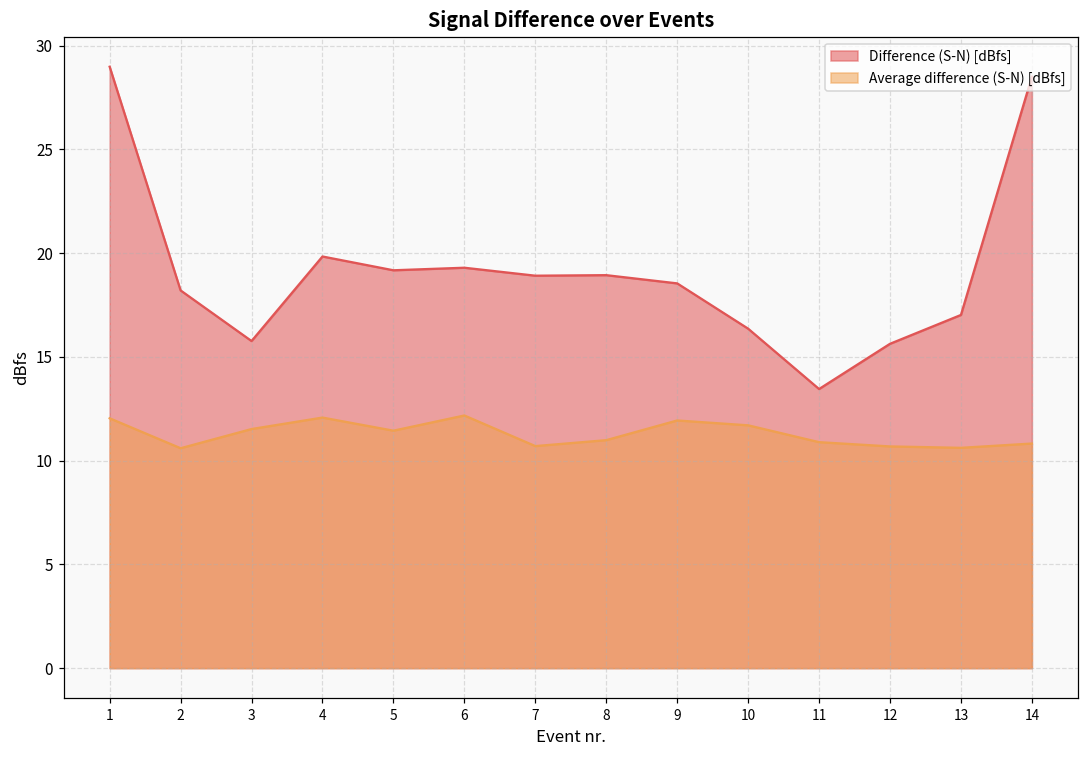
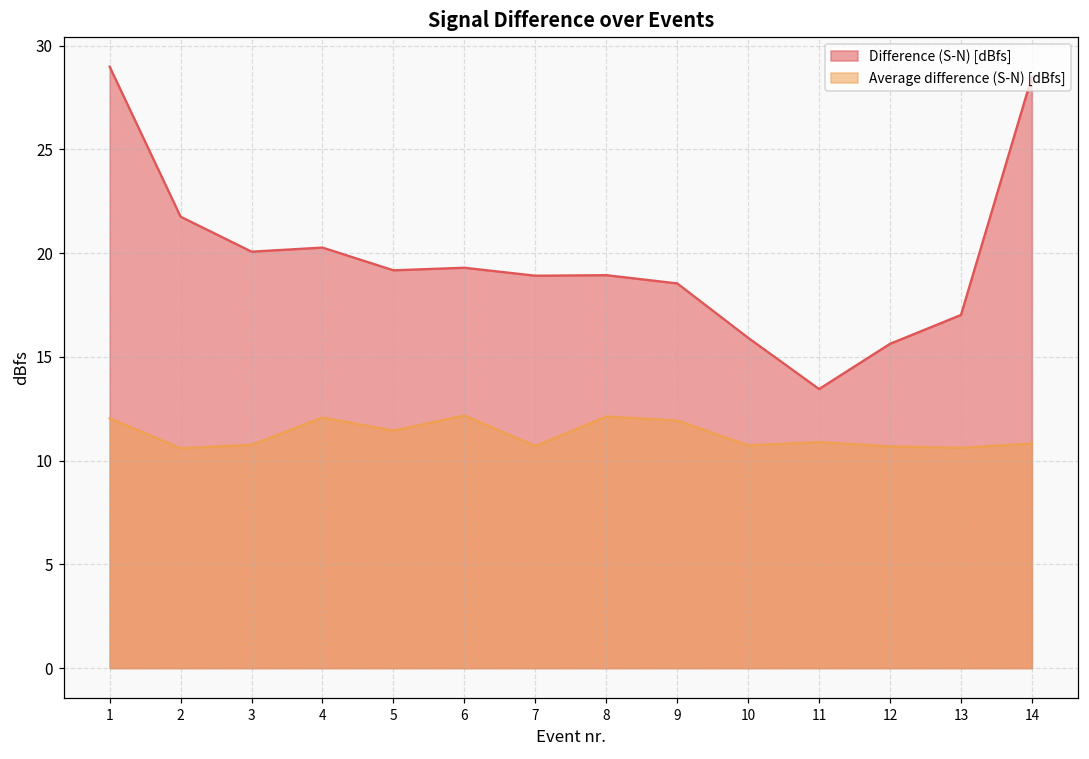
Difference (S-N) [dBfs], 2: 18.2 -> 21.8
Difference (S-N) [dBfs], 3: 15.8 -> 20.1
Average difference (S-N) [dBfs], 3: 11.5 -> 10.8
Difference (S-N) [dBfs], 4: 19.8 -> 20.3
Average difference (S-N) [dBfs], 8: 11.0 -> 12.1
Difference (S-N) [dBfs], 10: 16.4 -> 15.9
Average difference (S-N) [dBfs], 10: 11.7 -> 10.7
